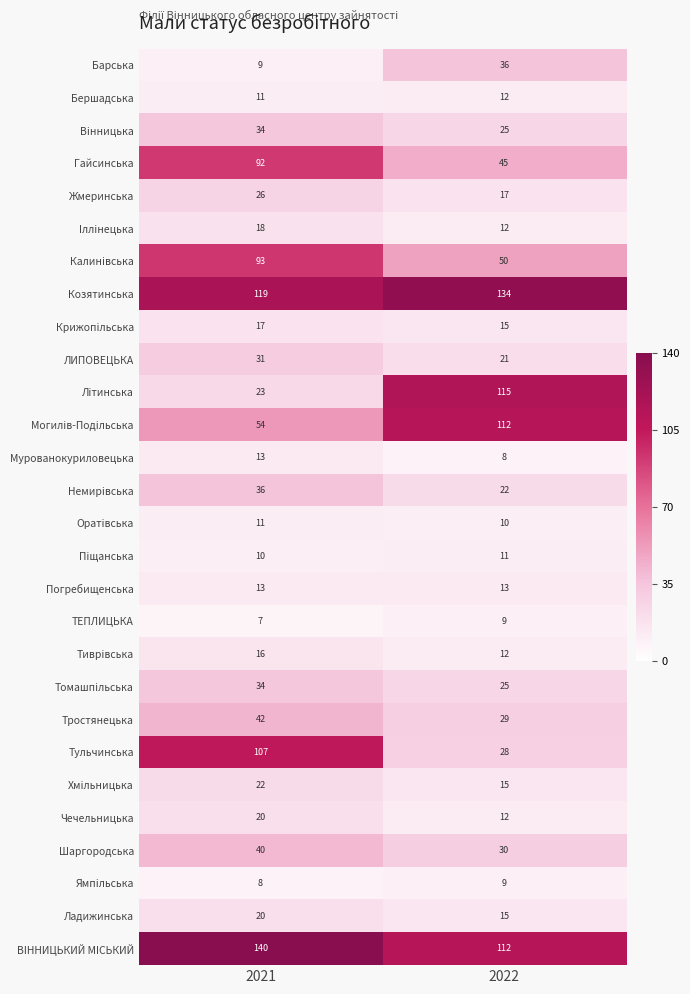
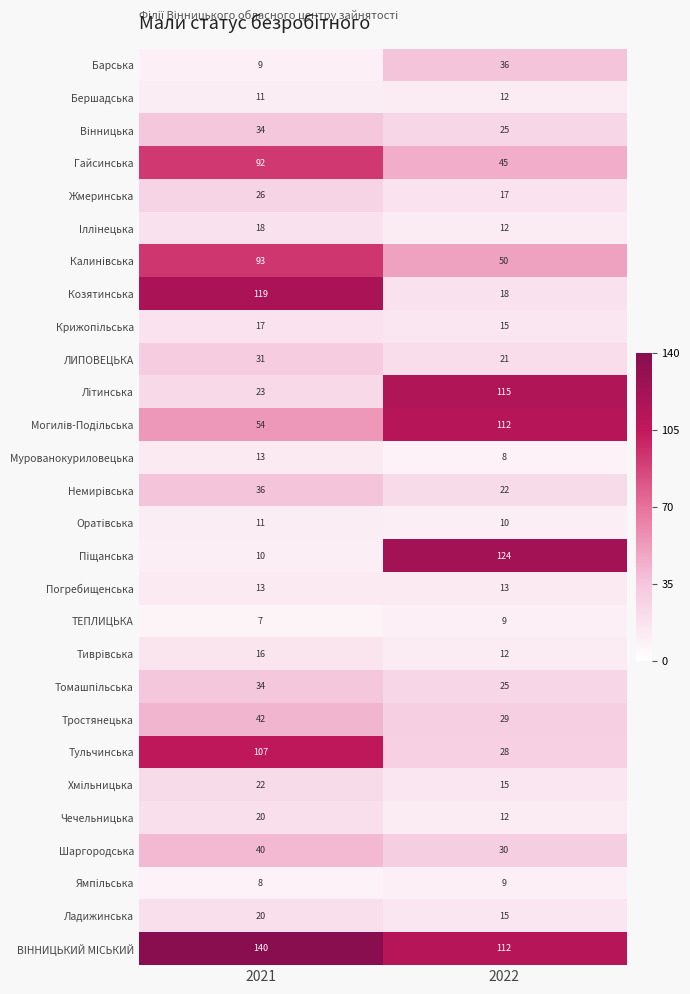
Козятинська, 2022: 134 -> 18
Піщанська, 2022: 11 -> 124
